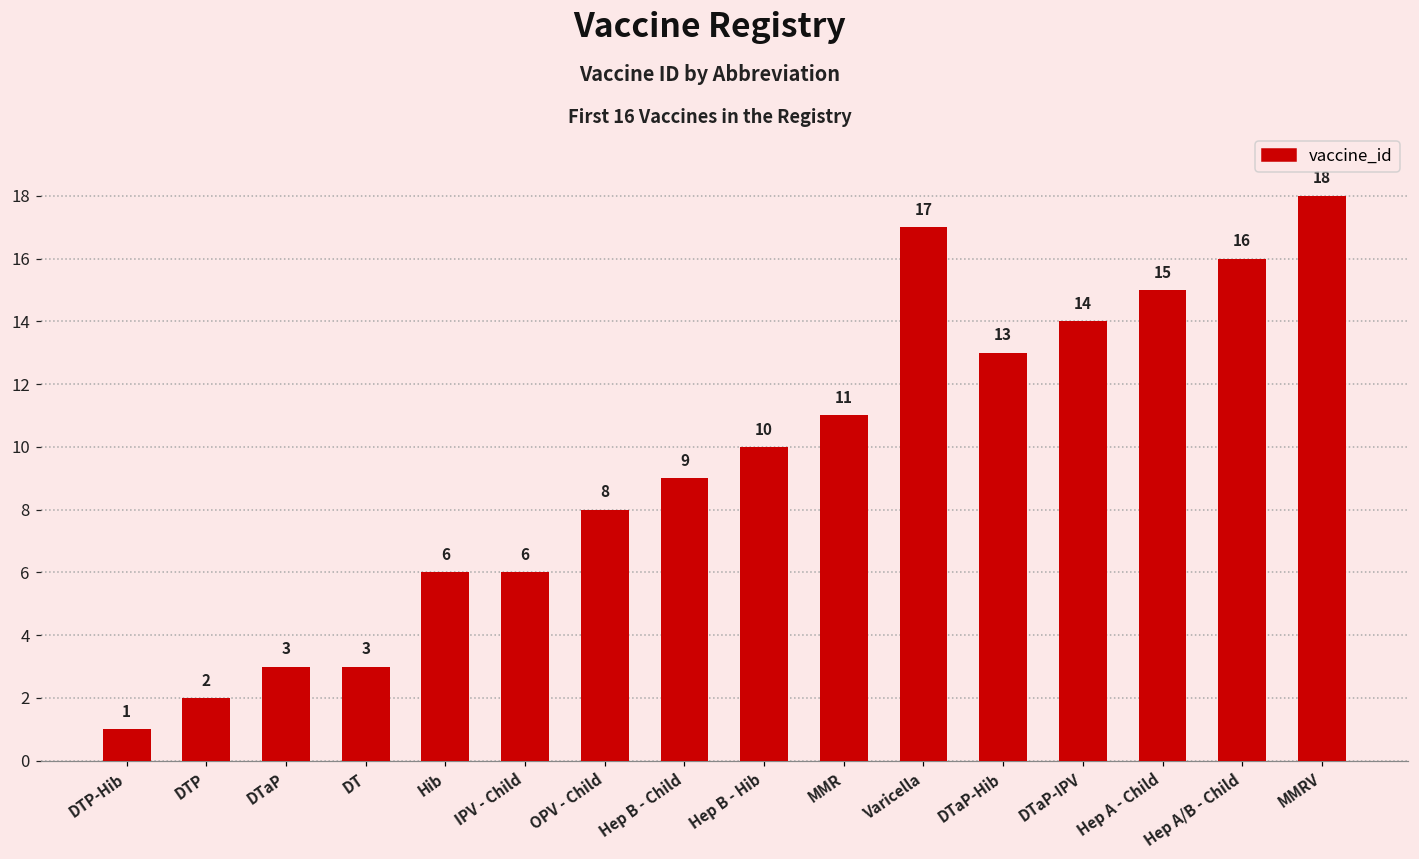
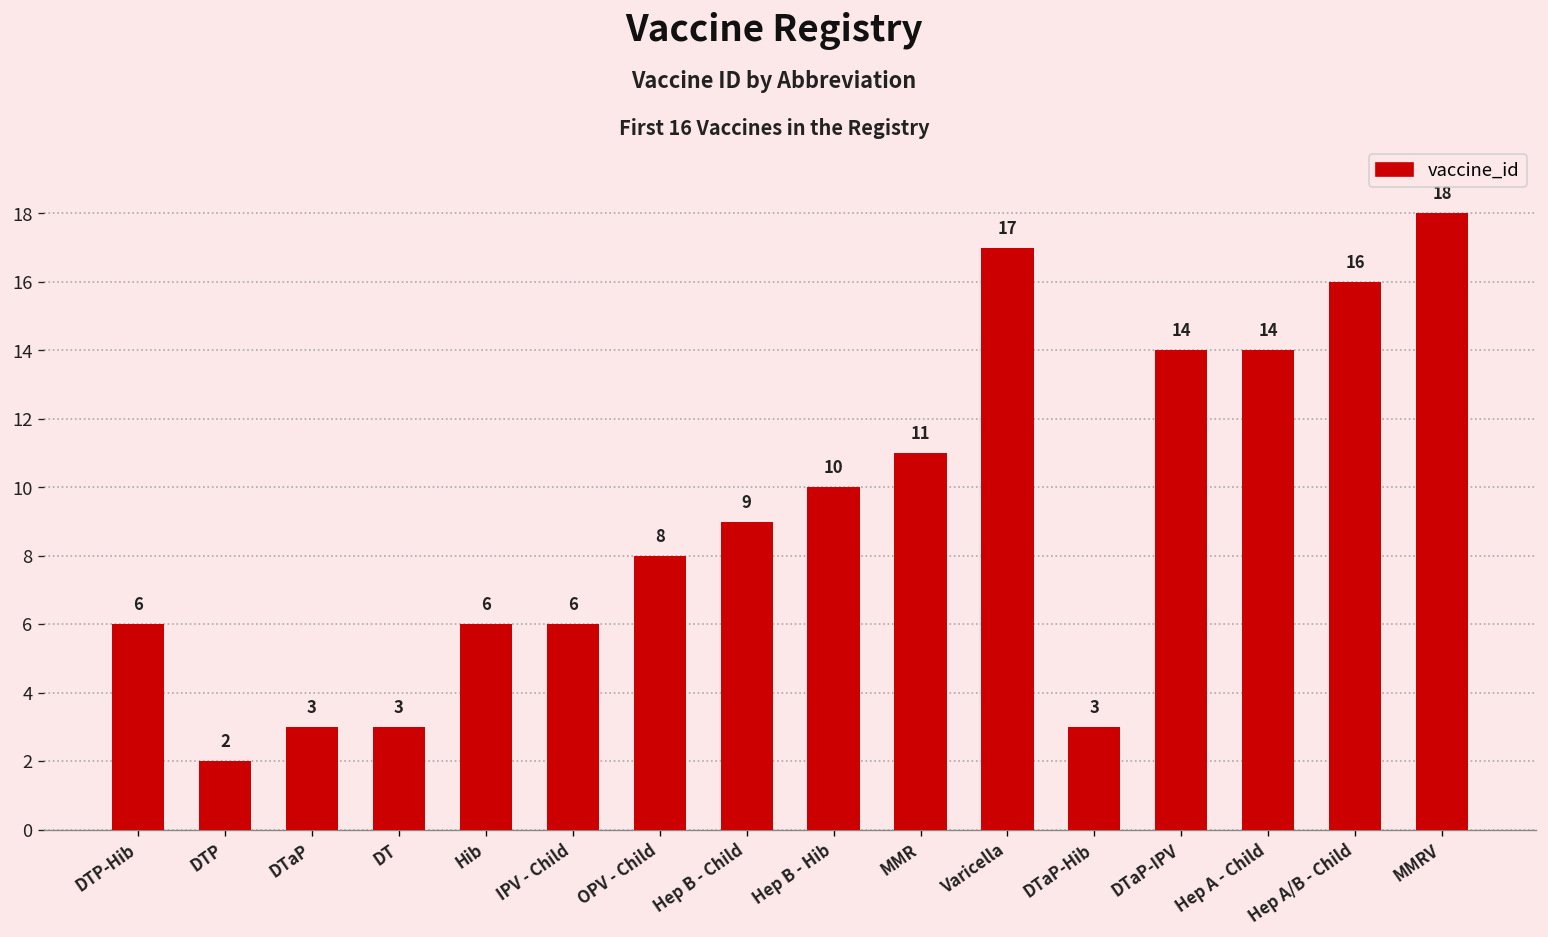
DTP-Hib: 1 -> 6
DTaP-Hib: 13 -> 3
Hep A - Child: 15 -> 14
